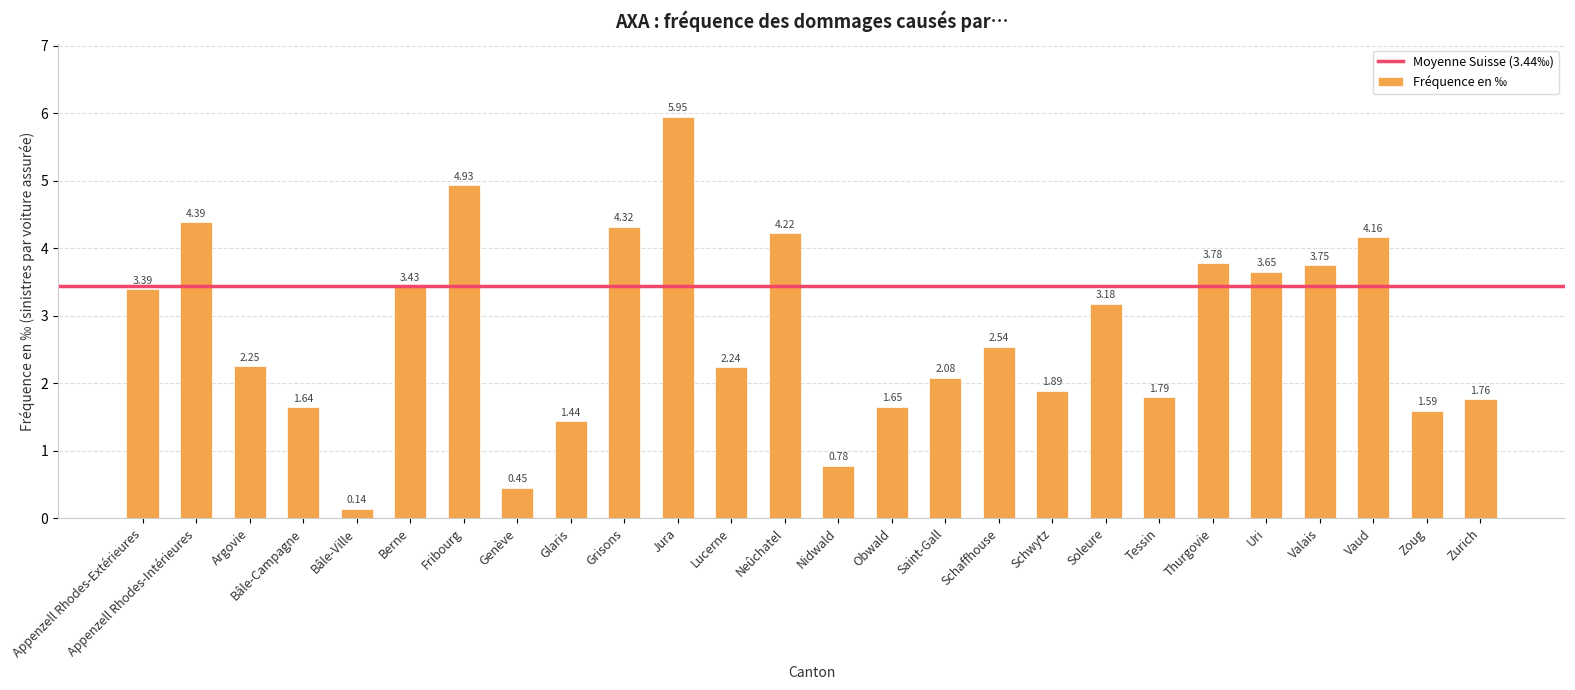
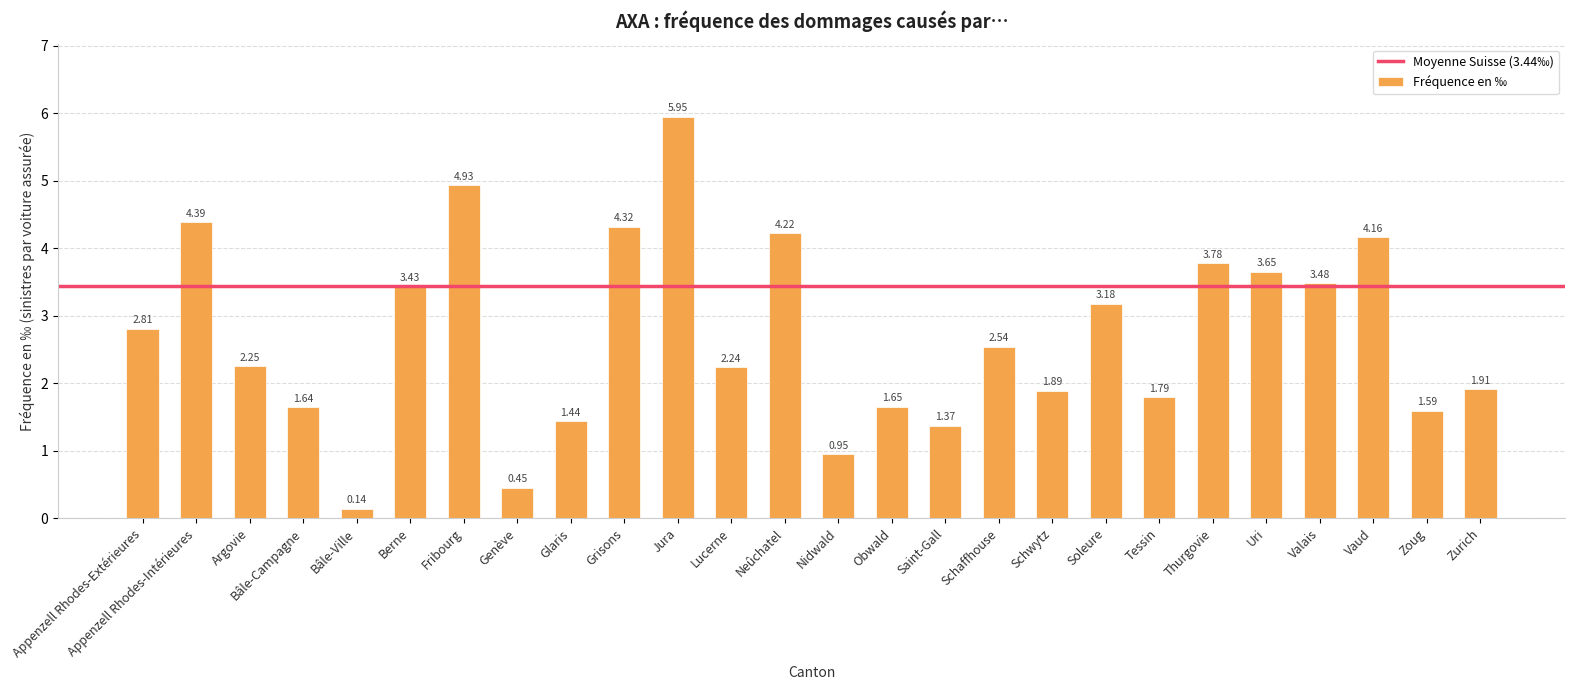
Appenzell Rhodes-Extérieures: 3.39 -> 2.81
Nidwald: 0.78 -> 0.95
Saint-Gall: 2.08 -> 1.37
Valais: 3.75 -> 3.48
Zurich: 1.76 -> 1.91
